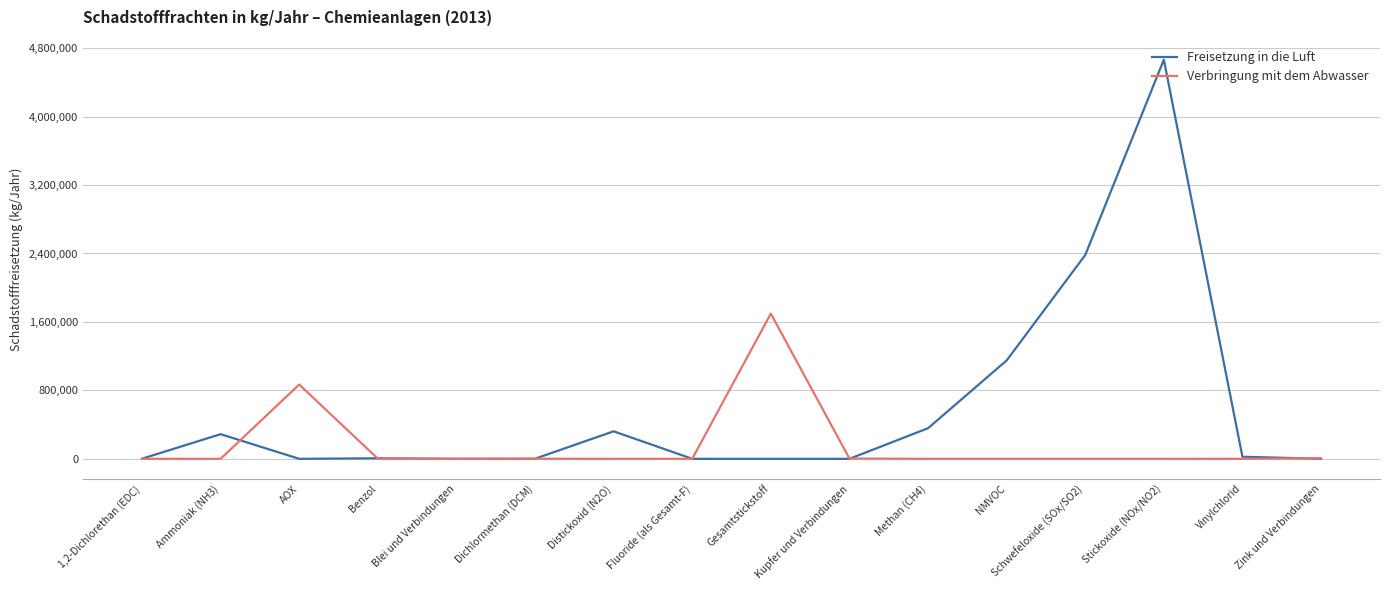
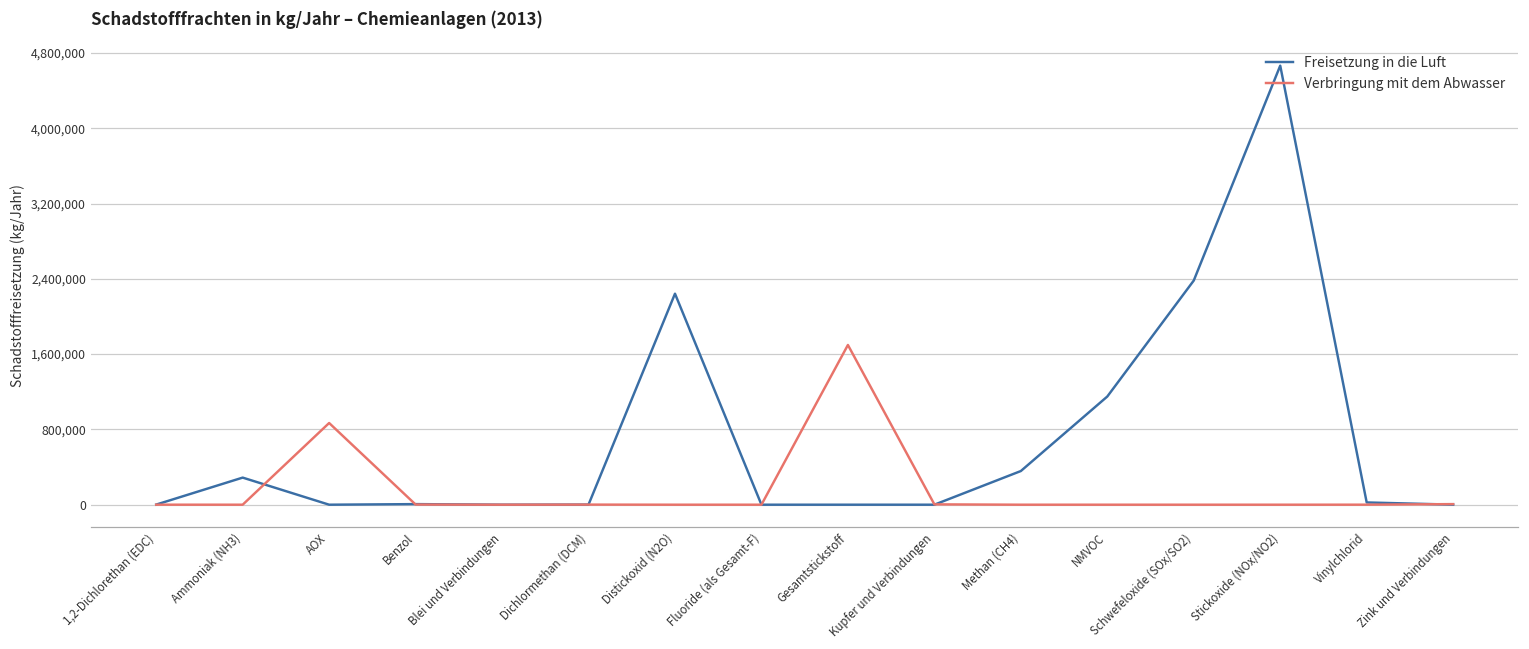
Freisetzung in die Luft, Distickoxid (N2O): 300,000 -> 2,200,000
